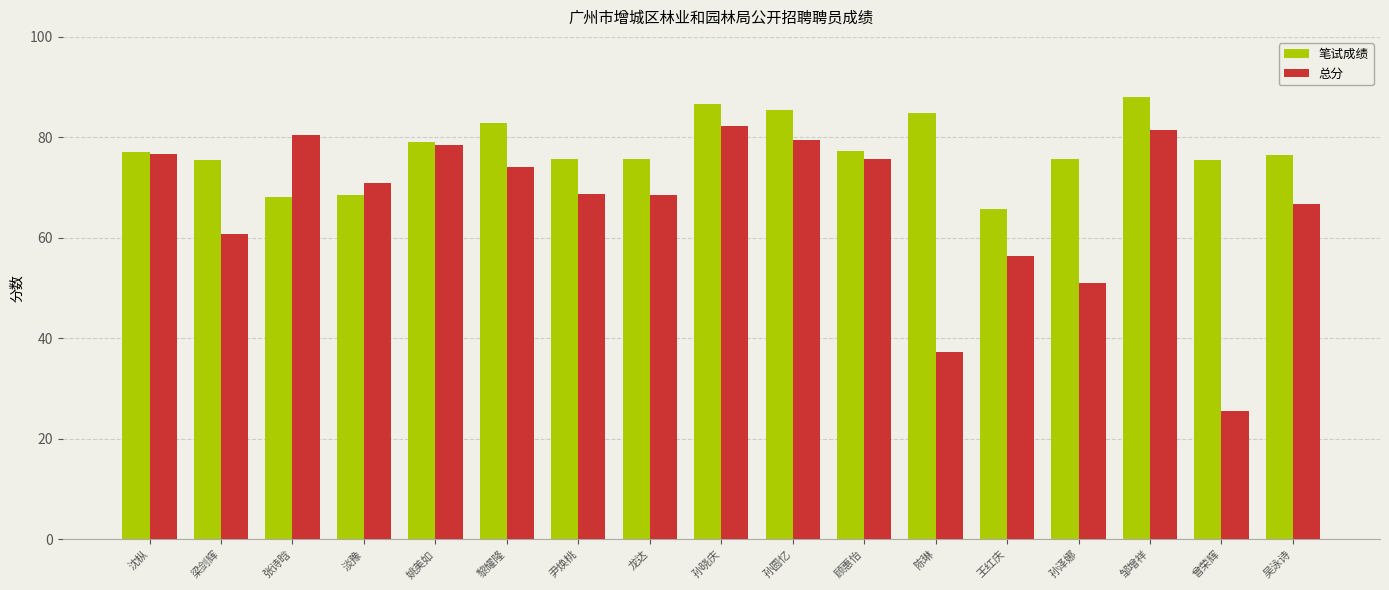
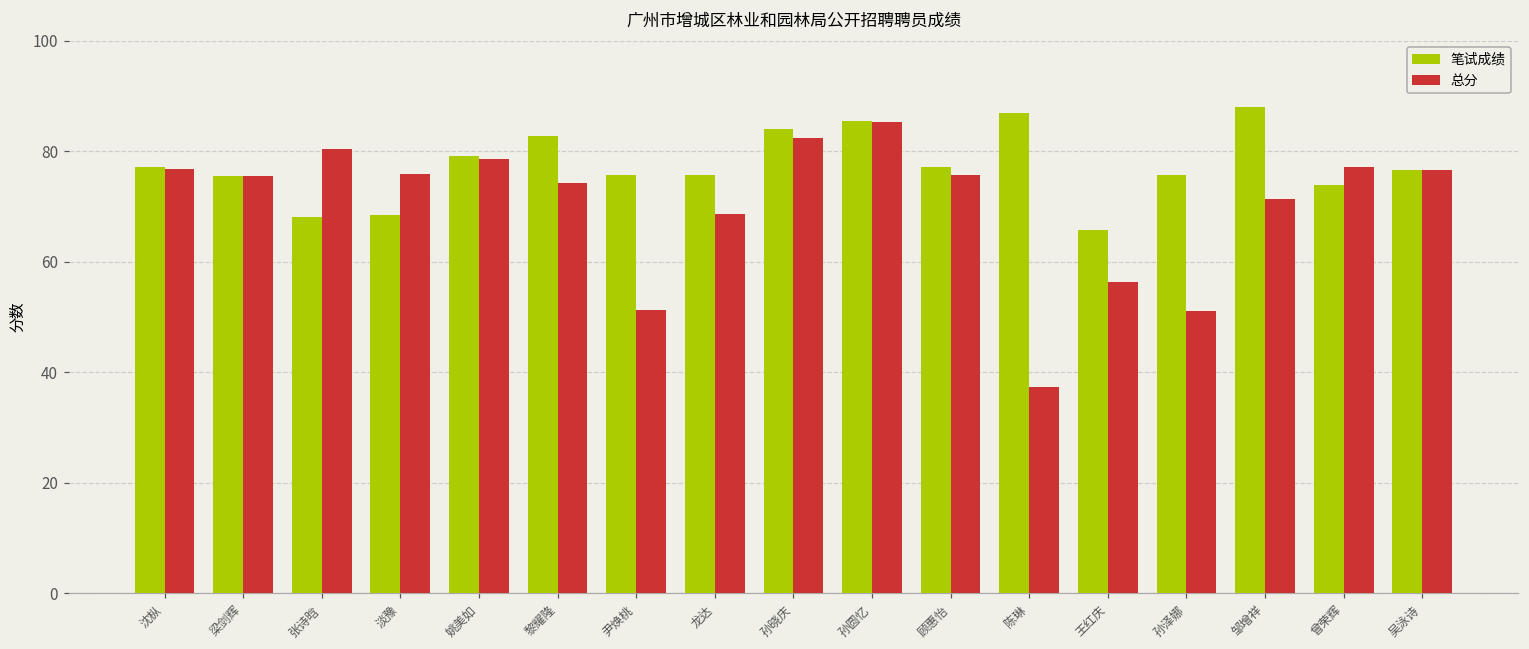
总分, 梁剑辉: 61 -> 76
总分, 淡豫: 71 -> 76
总分, 尹焕桃: 69 -> 51
笔试成绩, 孙晓庆: 87 -> 84
总分, 孙圆忆: 80 -> 85
笔试成绩, 陈琳: 85 -> 87
总分, 邹增祥: 81 -> 71
笔试成绩, 曾荣辉: 75 -> 74
总分, 曾荣辉: 26 -> 77
总分, 吴泳诗: 67 -> 77
